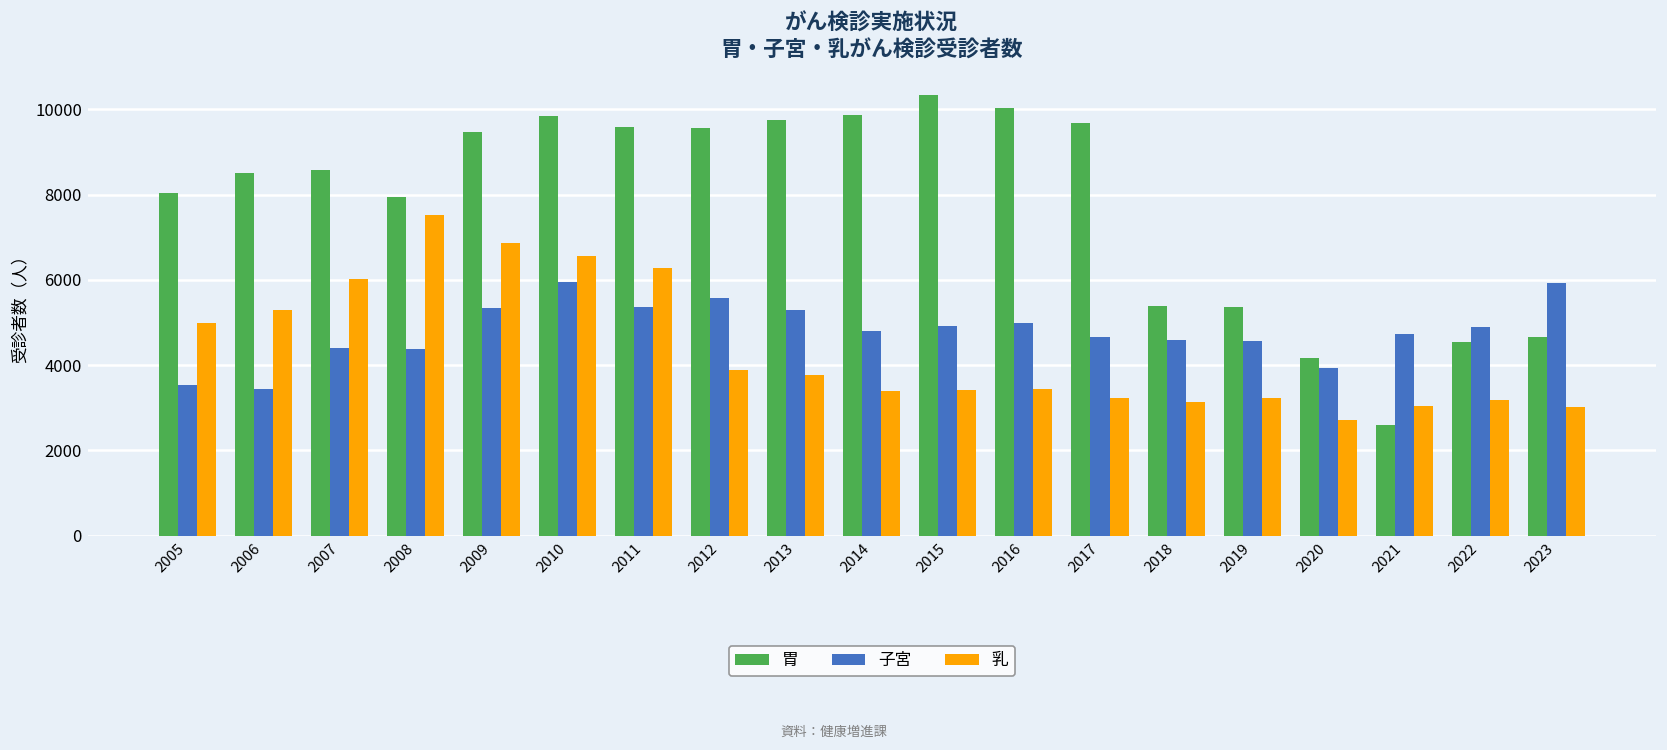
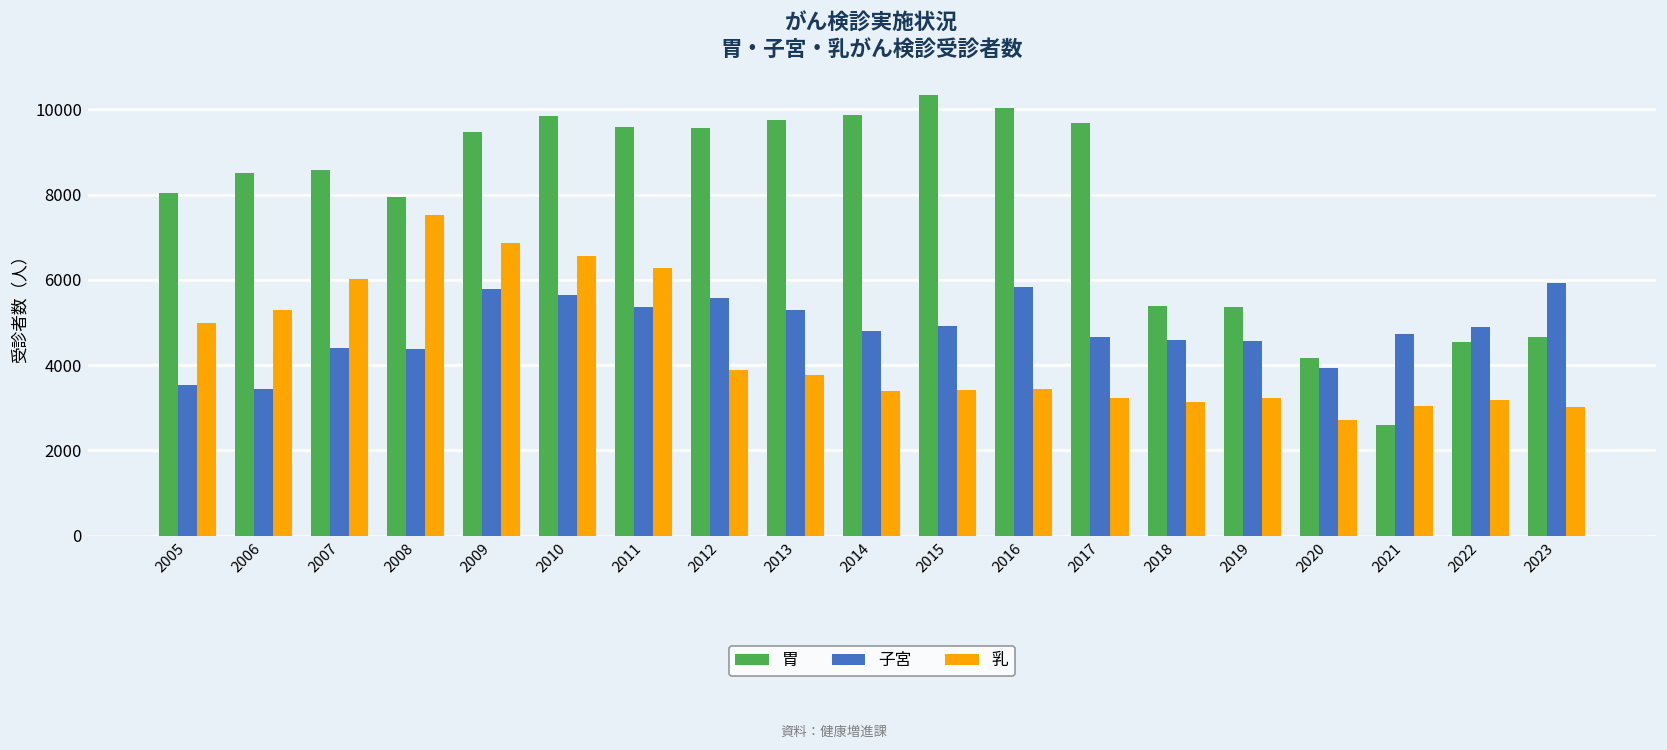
子宮, 2009: 5300 -> 5800
子宮, 2010: 6000 -> 5600
子宮, 2016: 5000 -> 5800
